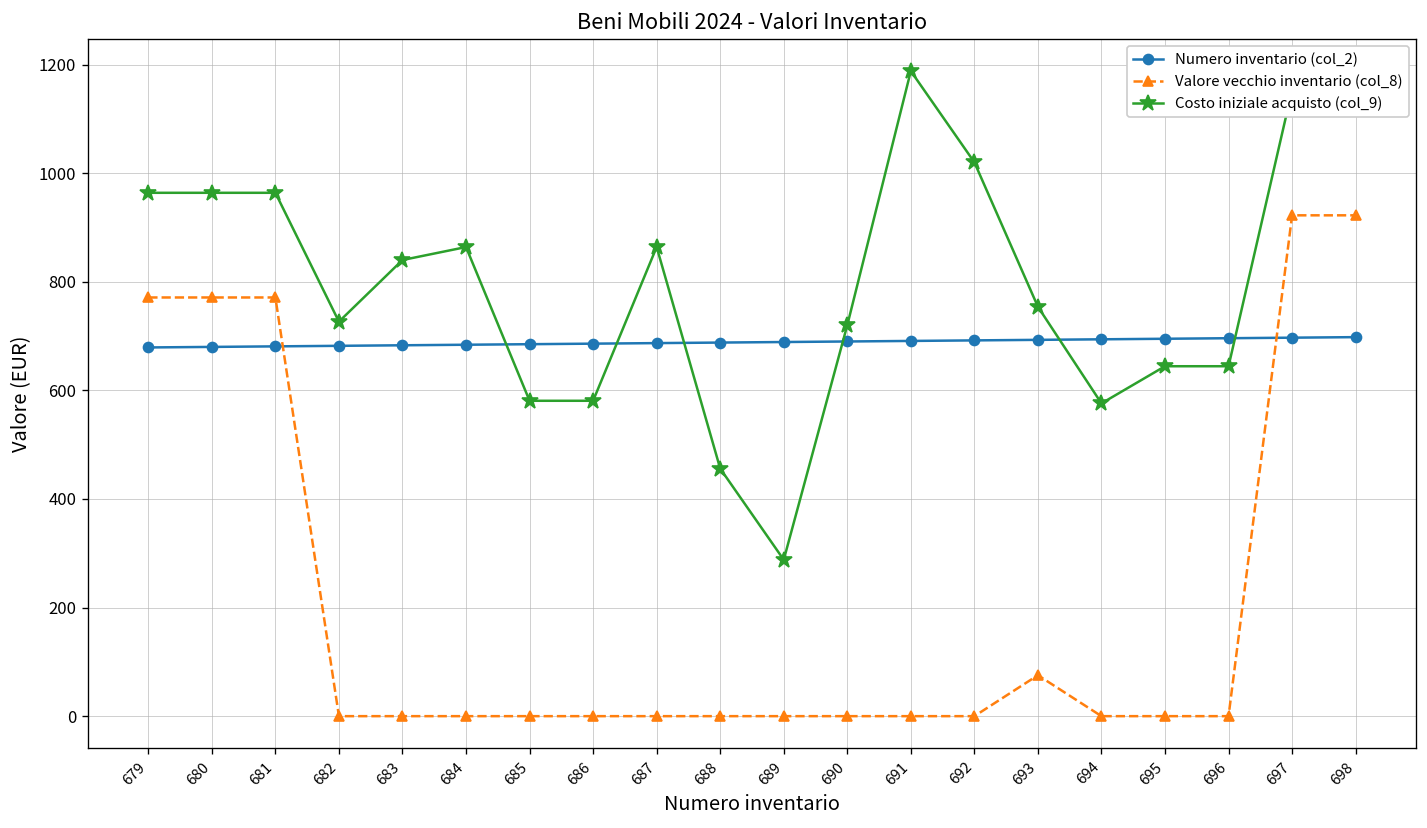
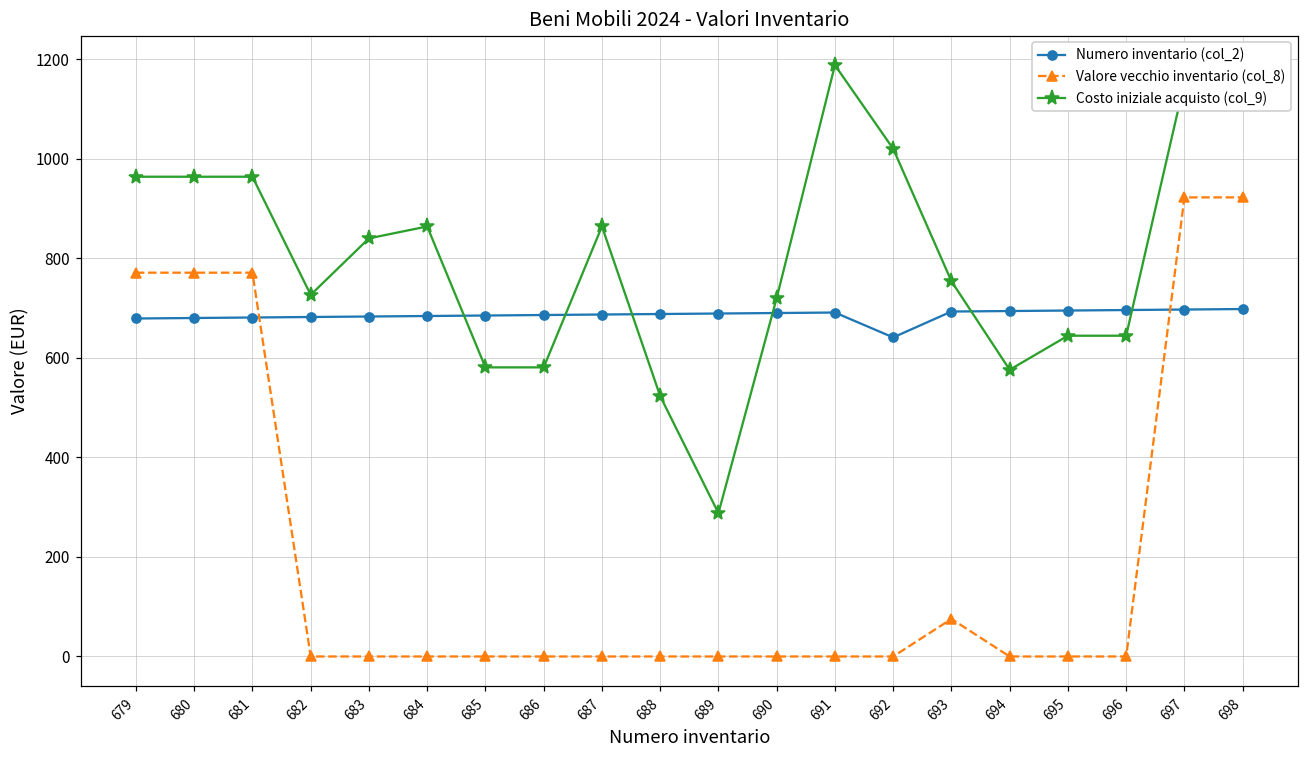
Costo iniziale acquisto (col_9), 688: 460 -> 520
Numero inventario (col_2), 692: 690 -> 640
